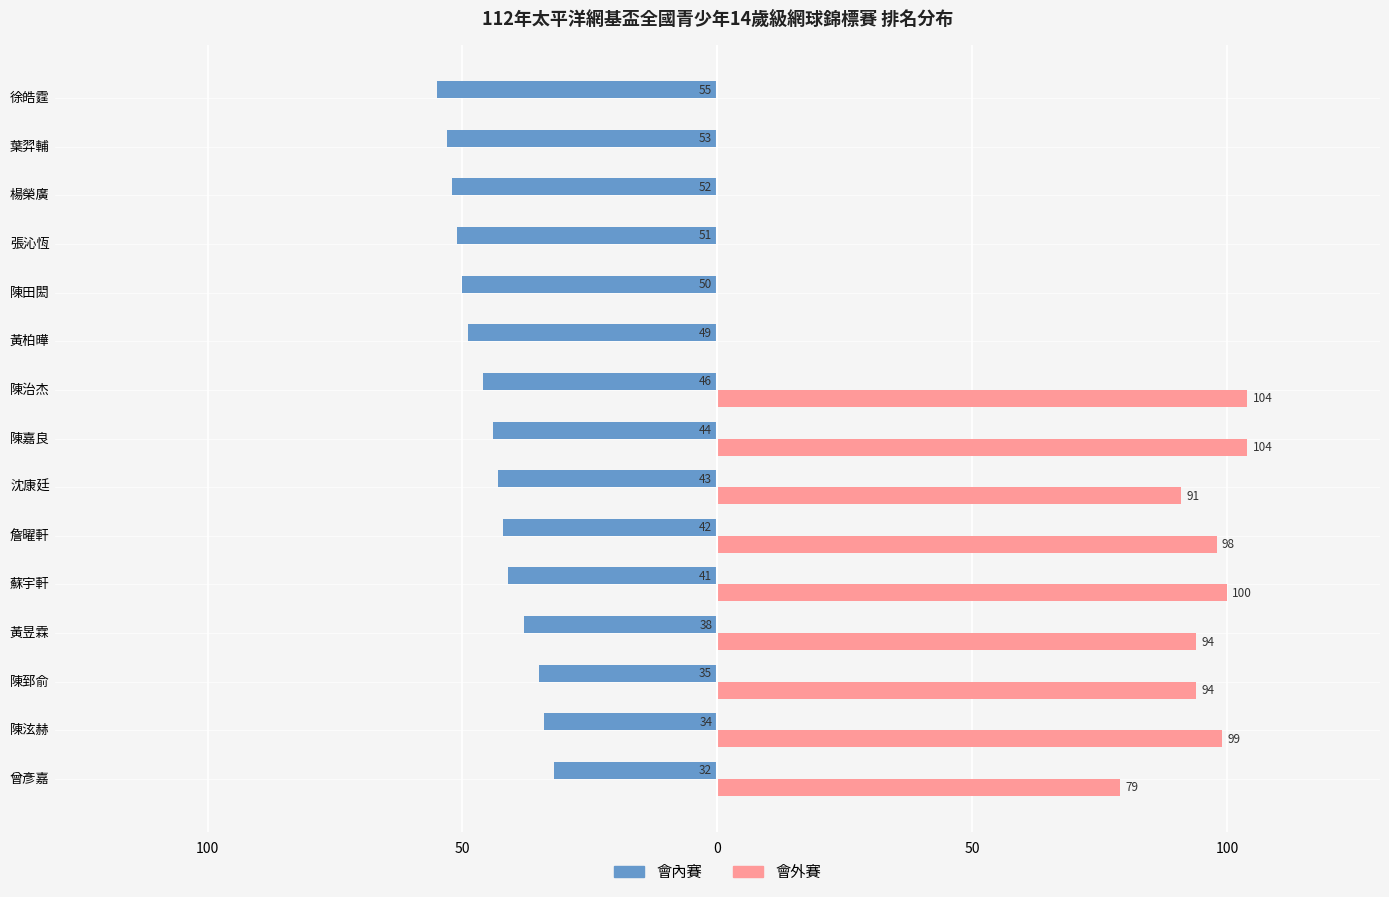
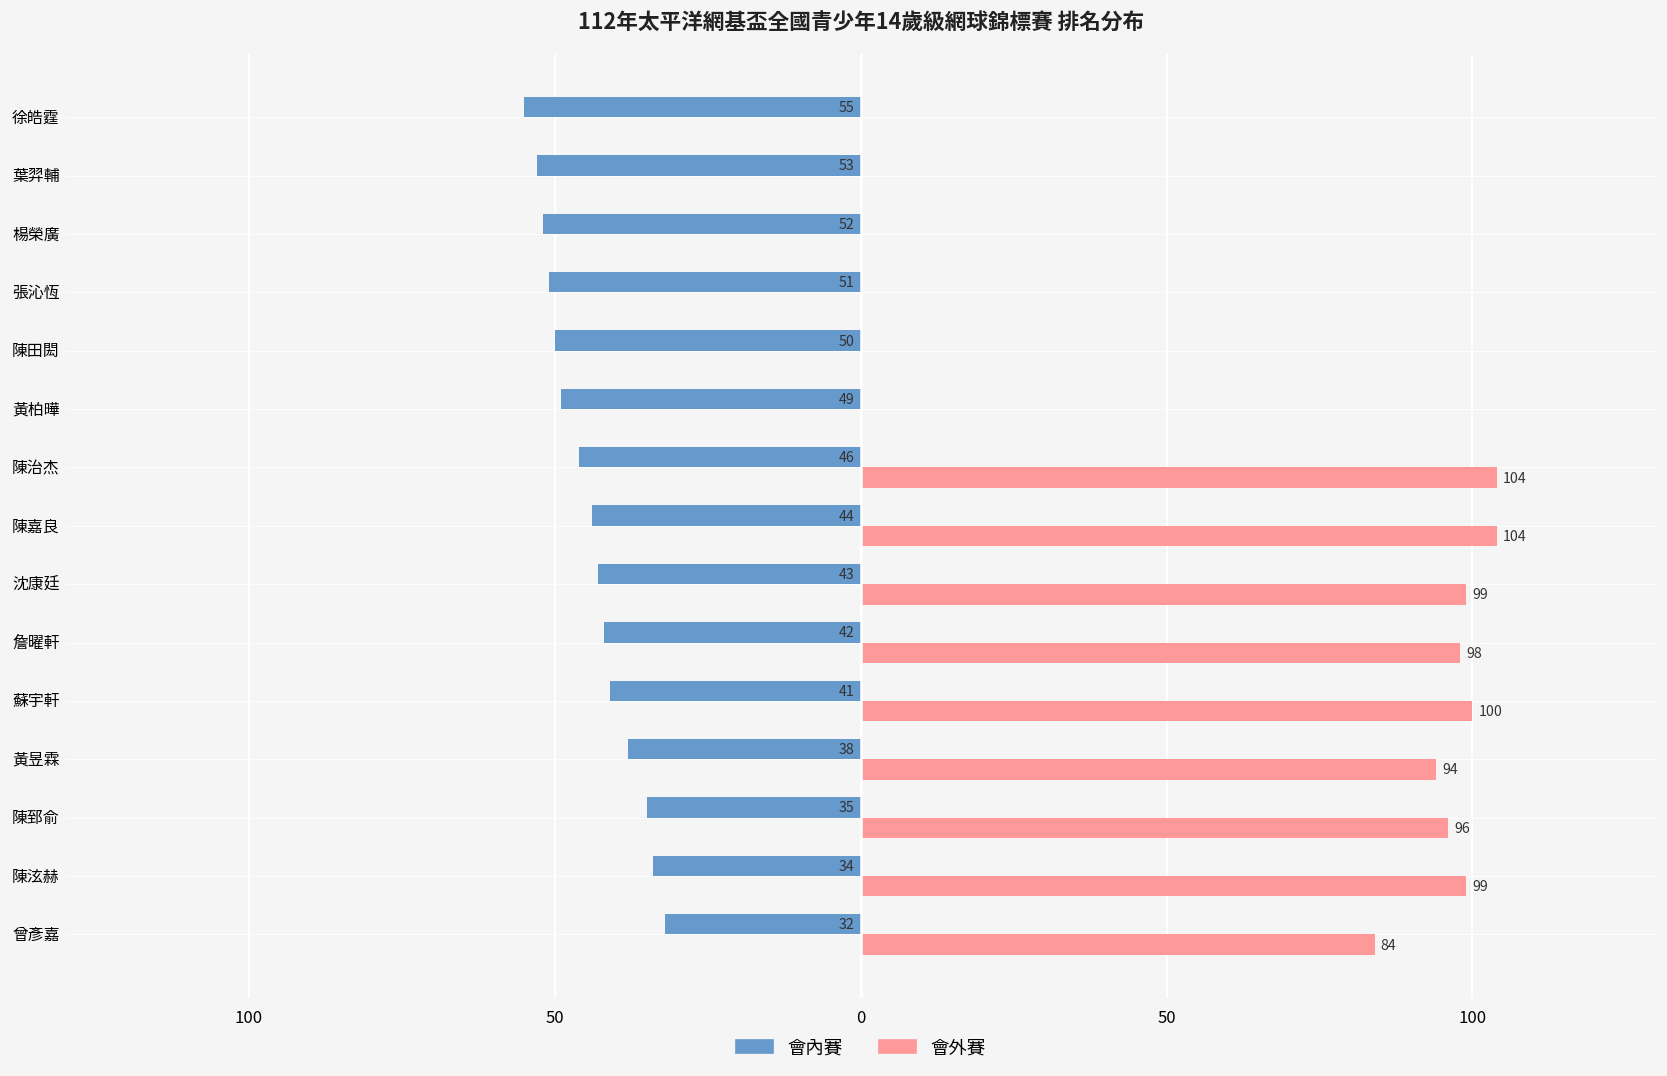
會外賽, 沈康廷: 91 -> 99
會外賽, 陳郅俞: 94 -> 96
會外賽, 曾彥嘉: 79 -> 84
